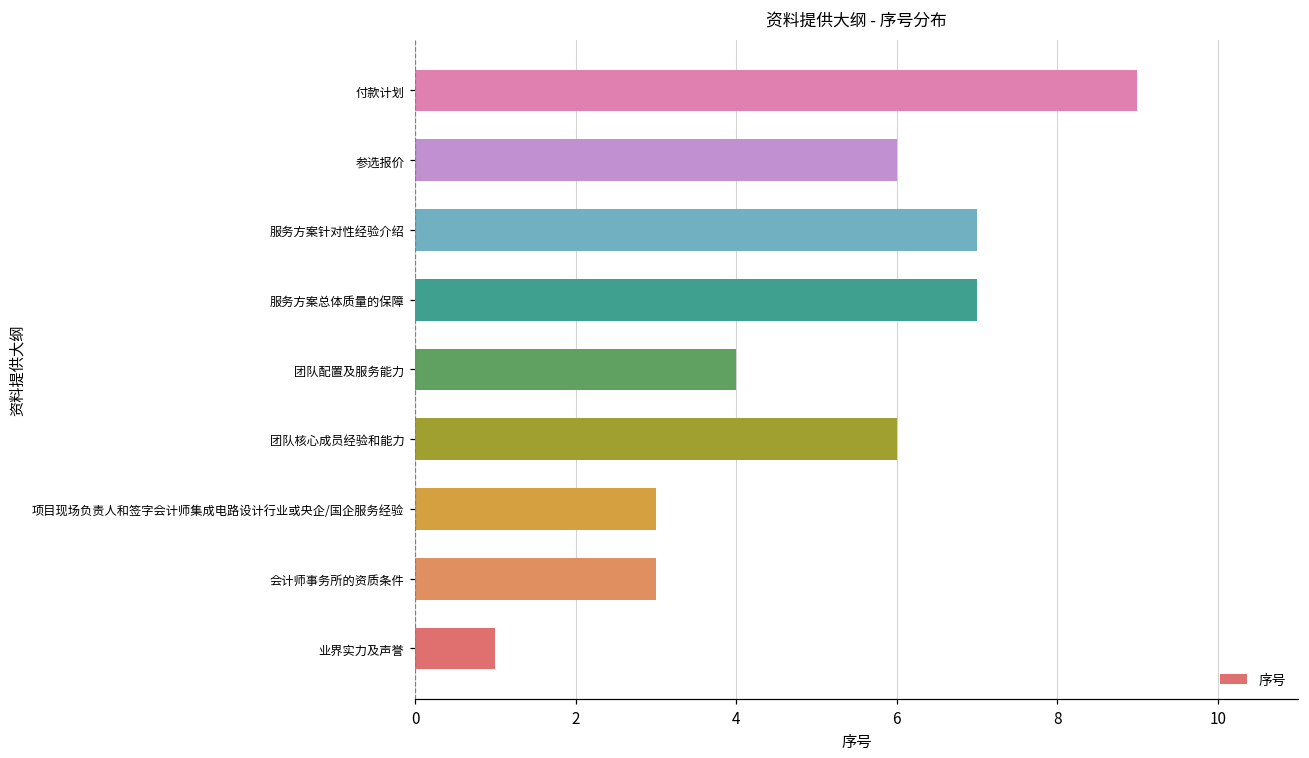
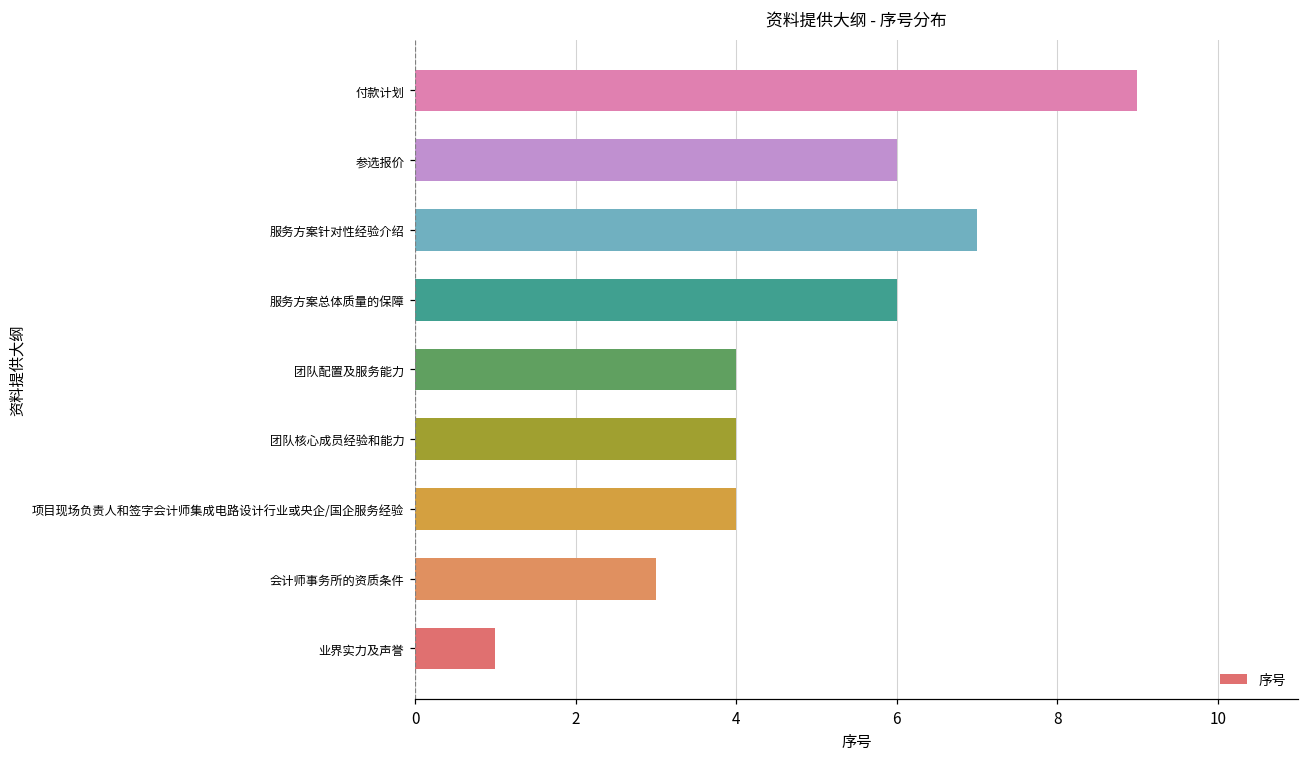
服务方案总体质量的保障: 7 -> 6
团队核心成员经验和能力: 6 -> 4
项目现场负责人和签字会计师集成电路设计行业或央企/国企服务经验: 3 -> 4
